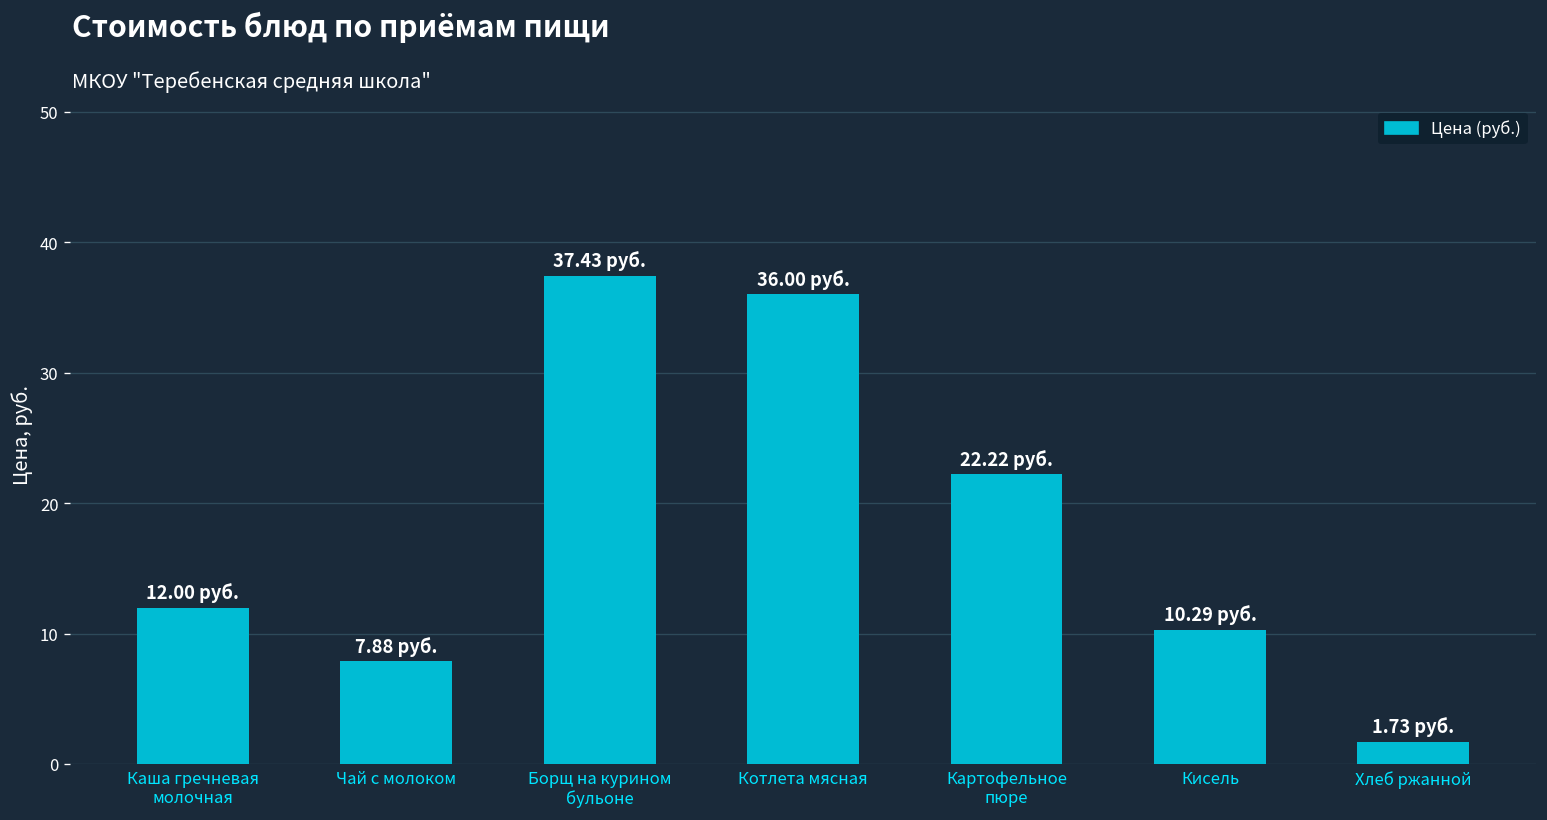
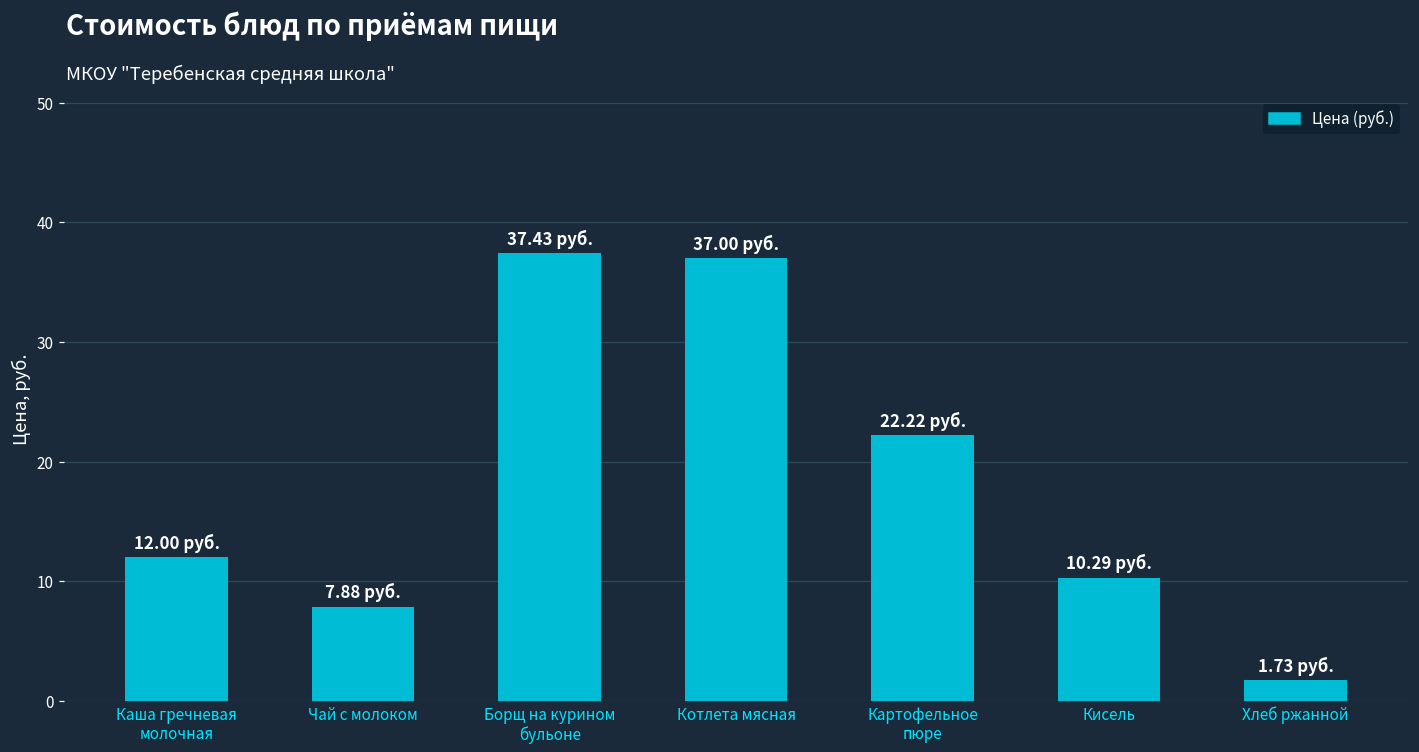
Котлета мясная: 36.00 -> 37.00
